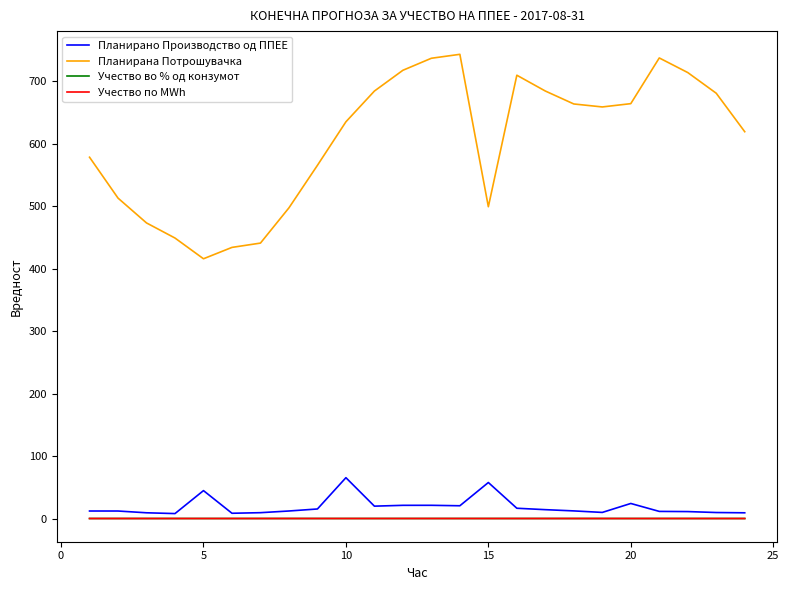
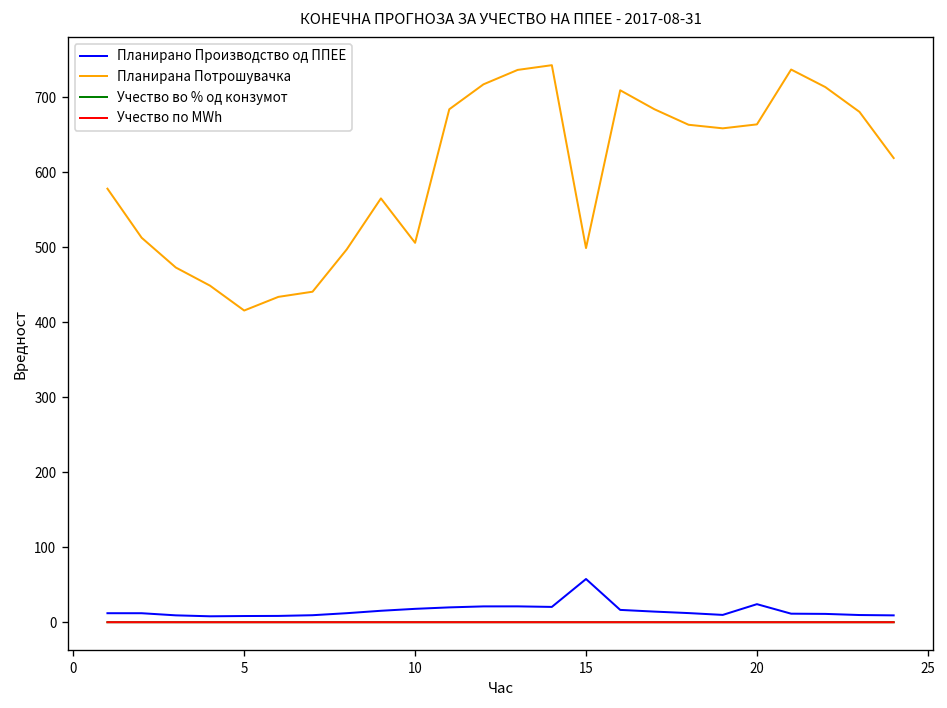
Планирано Производство од ППЕЕ, 5: 40 -> 10
Планирано Производство од ППЕЕ, 10: 70 -> 20
Планирана Потрошувачка, 10: 630 -> 510
